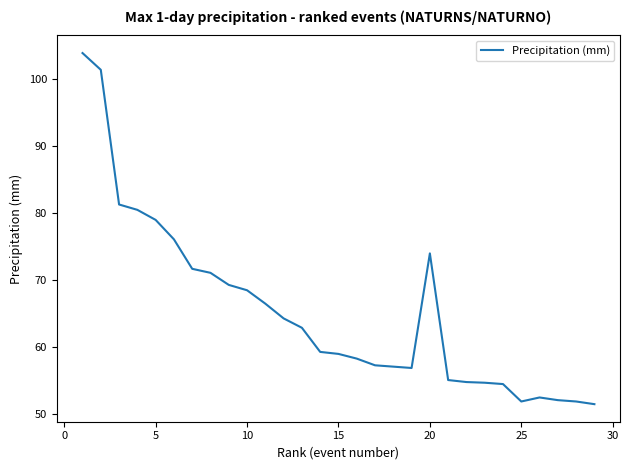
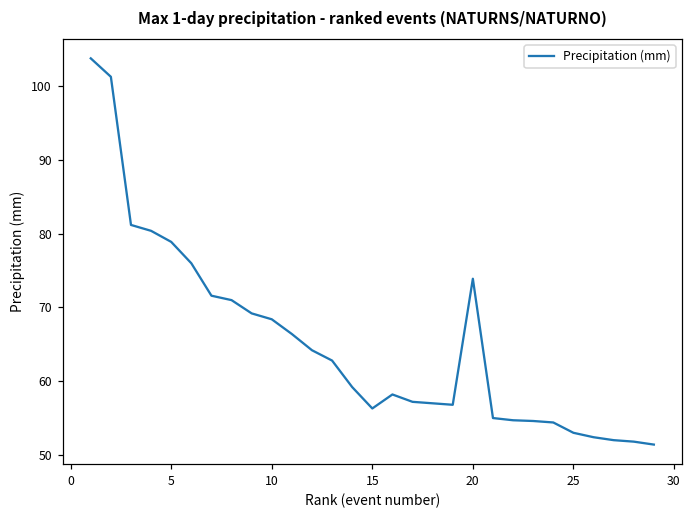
15: 59 -> 56
25: 52 -> 53
